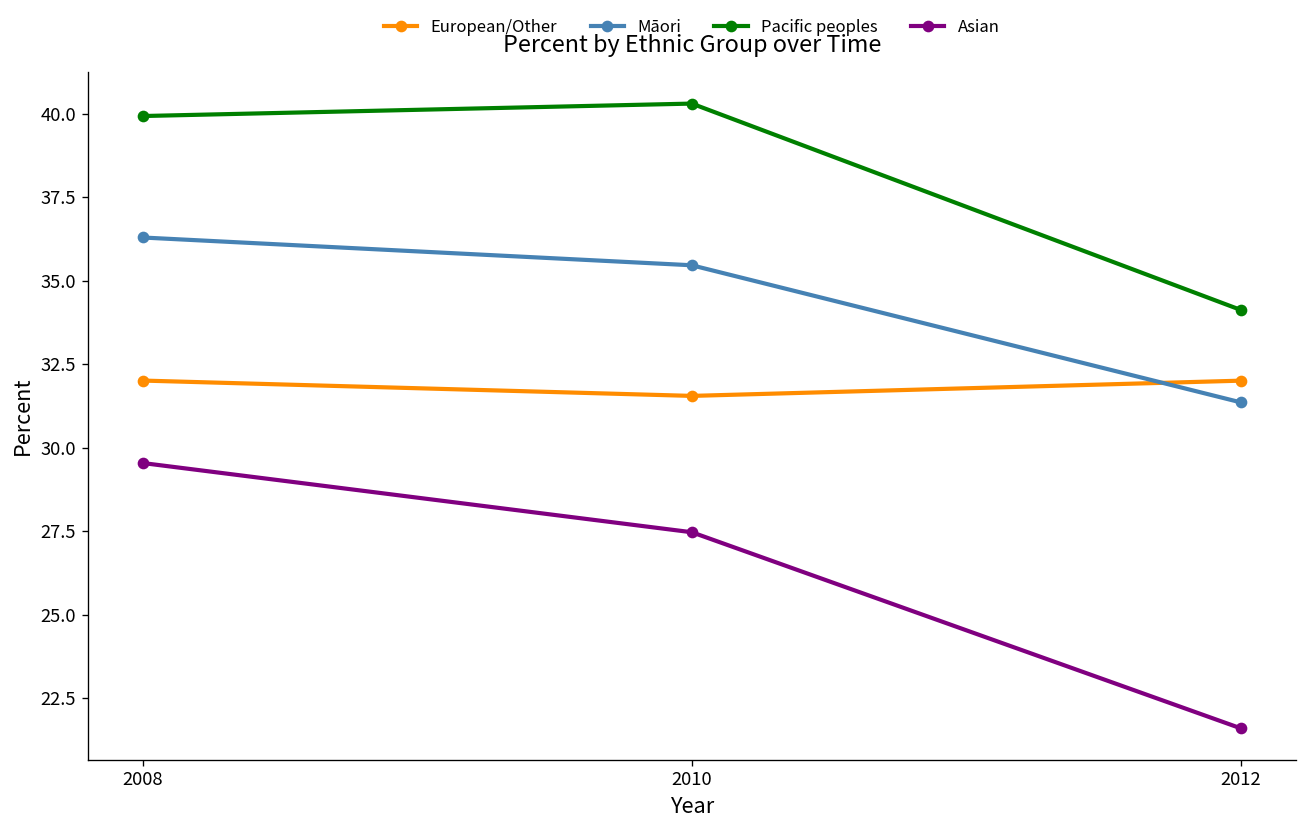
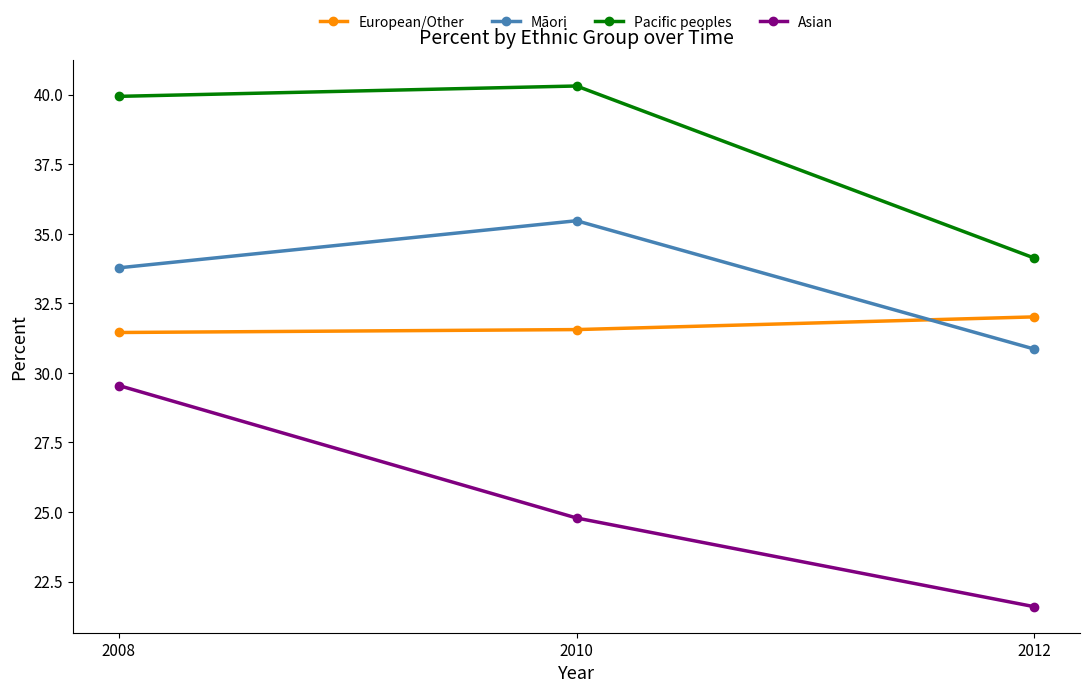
European/Other, 2008: 32.0 -> 31.5
Māori, 2008: 36.3 -> 33.8
Asian, 2010: 27.5 -> 24.8
Māori, 2012: 31.4 -> 30.9
